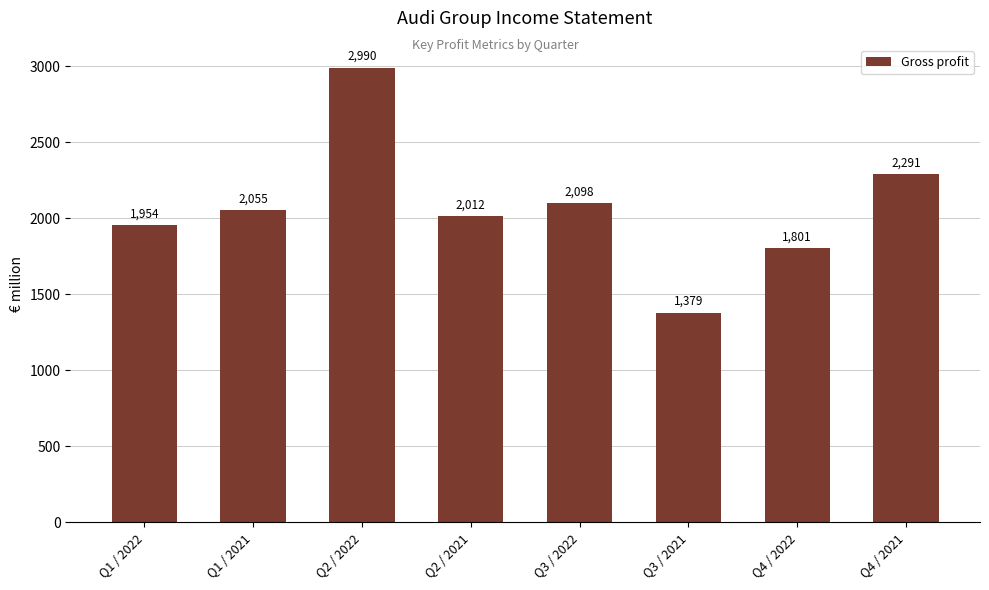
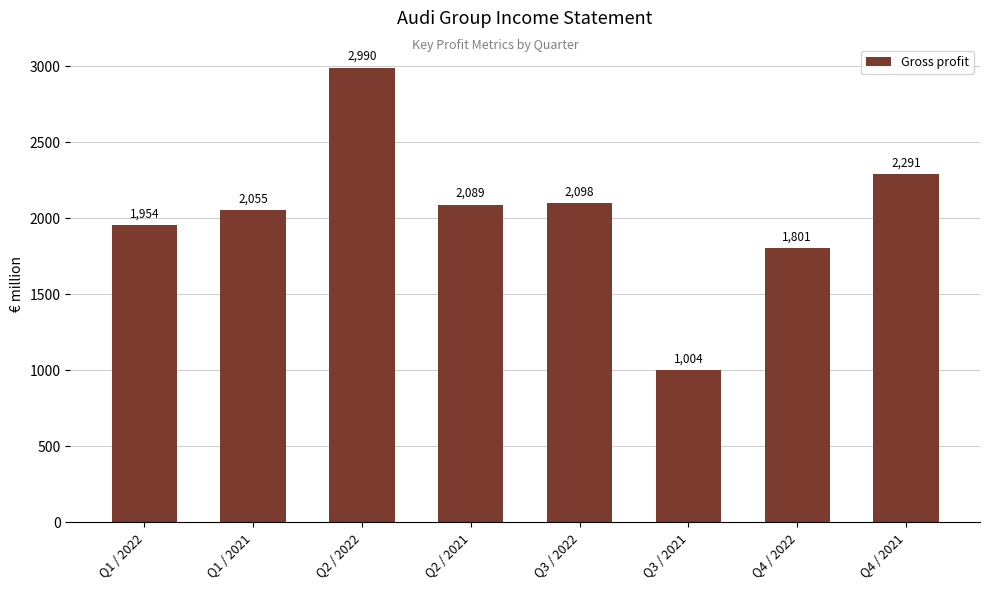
Q2 / 2021: 2,012 -> 2,089
Q3 / 2021: 1,379 -> 1,004
